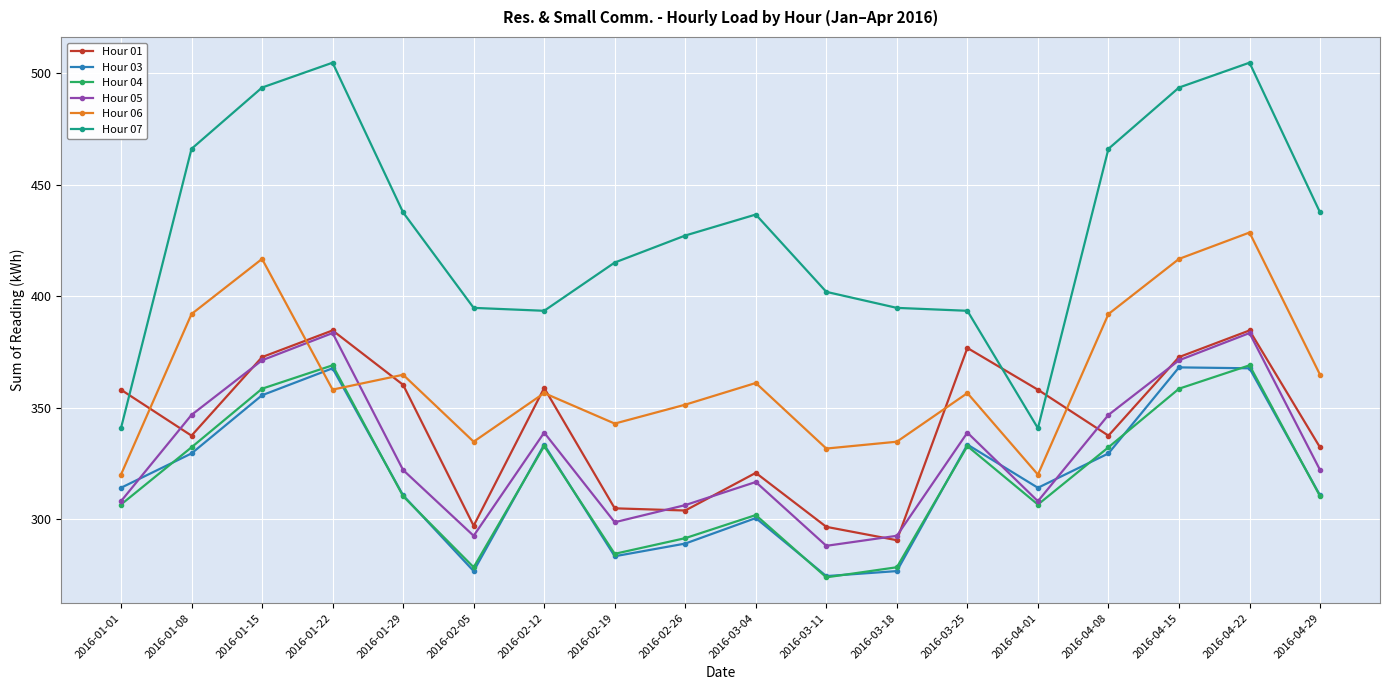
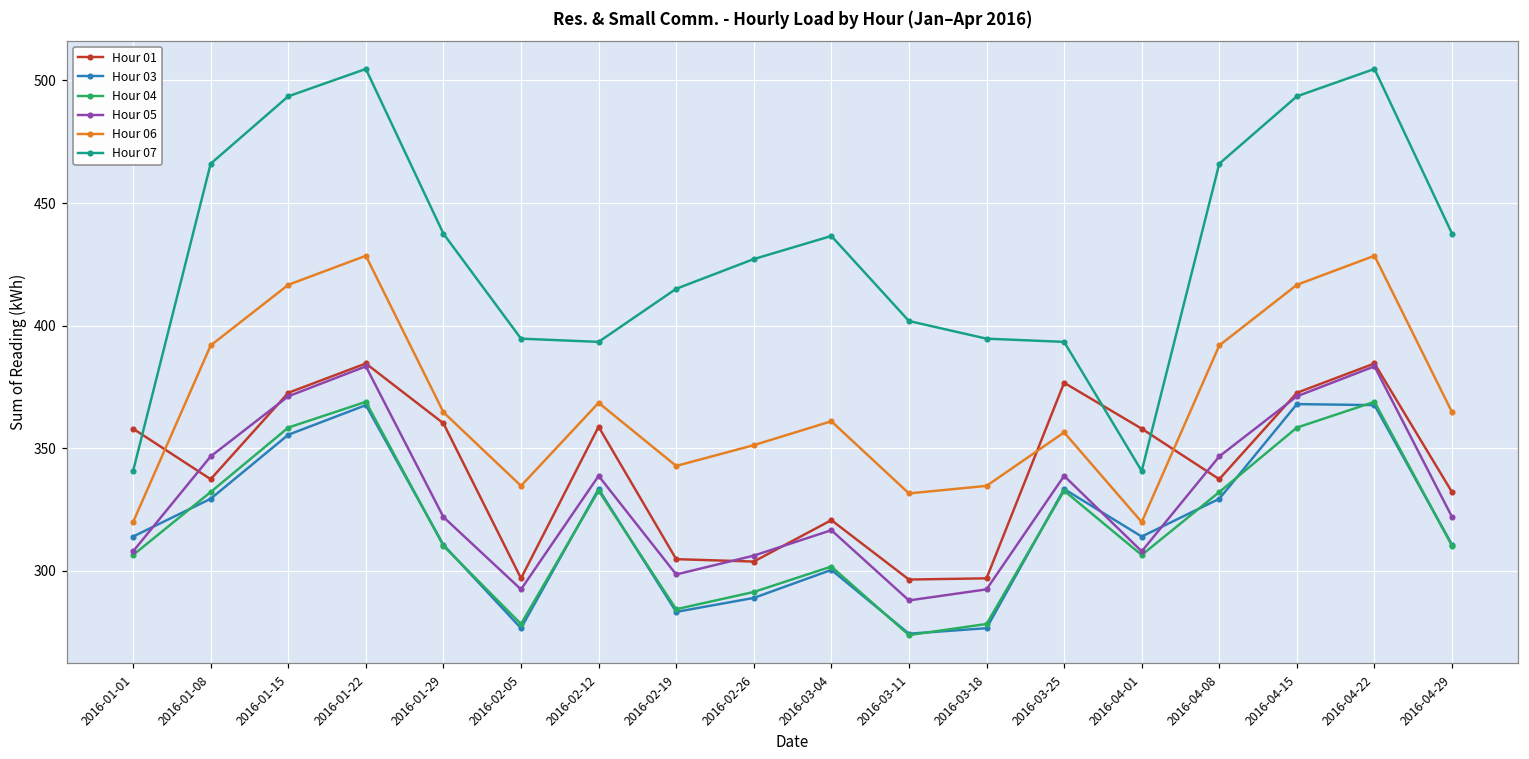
Hour 06, 2016-01-22: 358 -> 428
Hour 06, 2016-02-12: 356 -> 369
Hour 01, 2016-03-18: 290 -> 297
